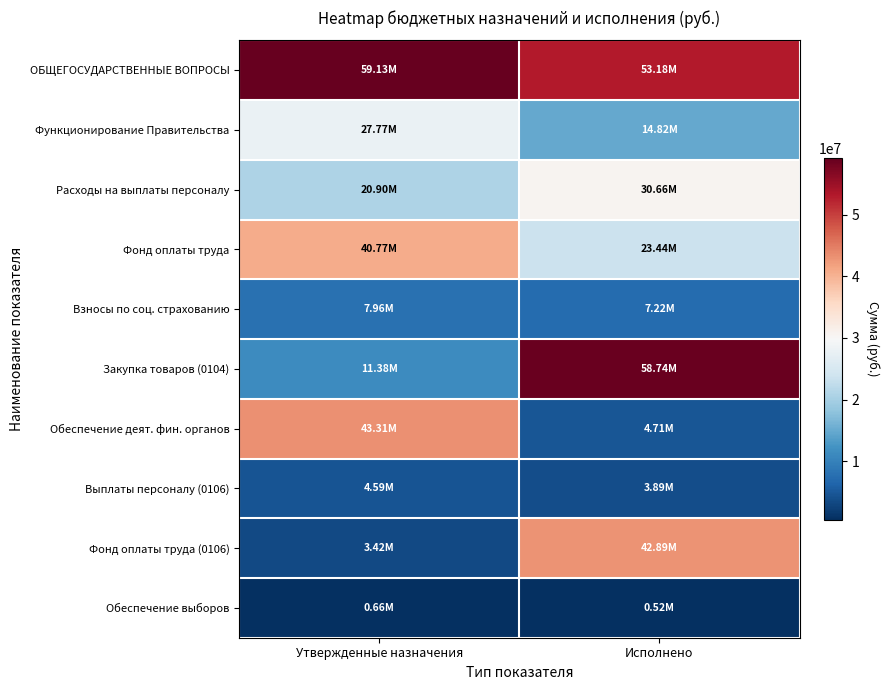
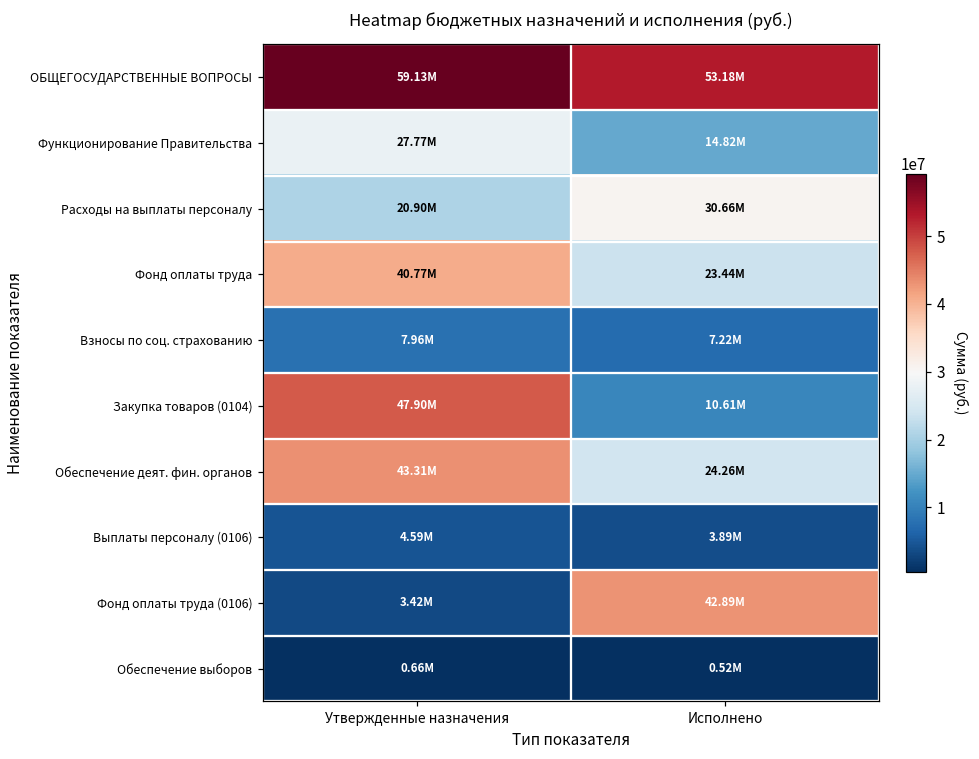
Закупка товаров (0104), Утвержденные назначения: 11.38M -> 47.90M
Закупка товаров (0104), Исполнено: 58.74M -> 10.61M
Обеспечение деят. фин. органов, Исполнено: 4.71M -> 24.26M
